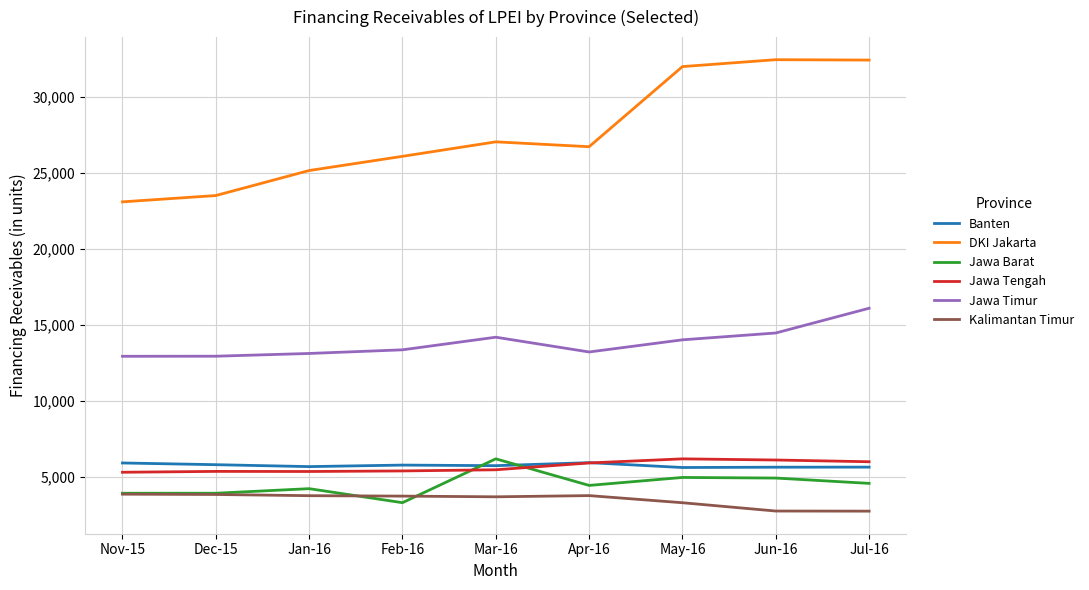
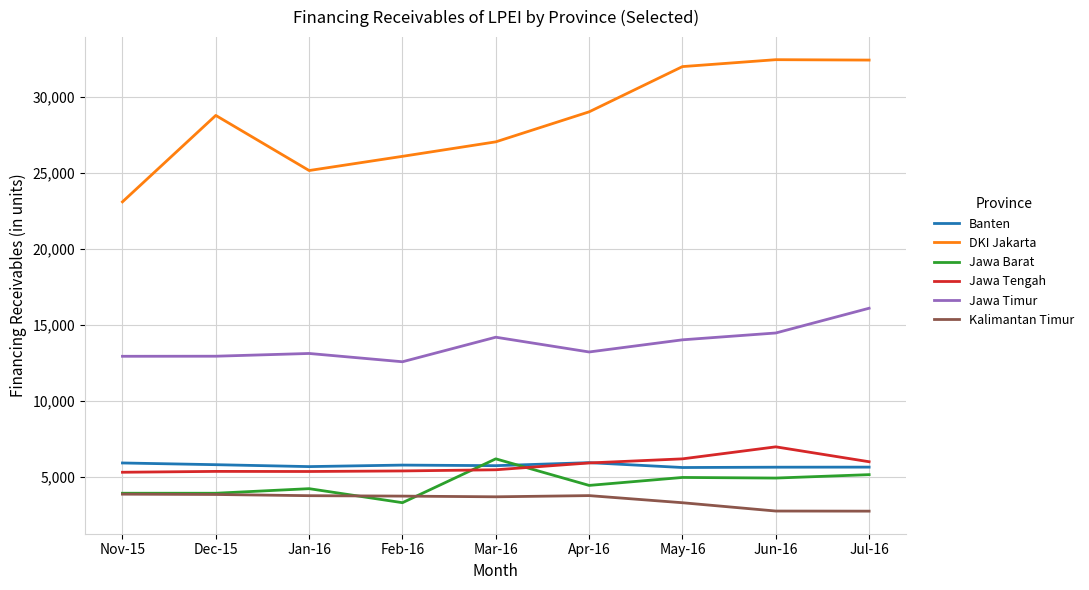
DKI Jakarta, Dec-15: 23,500 -> 28,800
Jawa Timur, Feb-16: 13,400 -> 12,600
DKI Jakarta, Apr-16: 26,700 -> 29,000
Jawa Tengah, Jun-16: 6,100 -> 7,000
Jawa Barat, Jul-16: 4,600 -> 5,100
